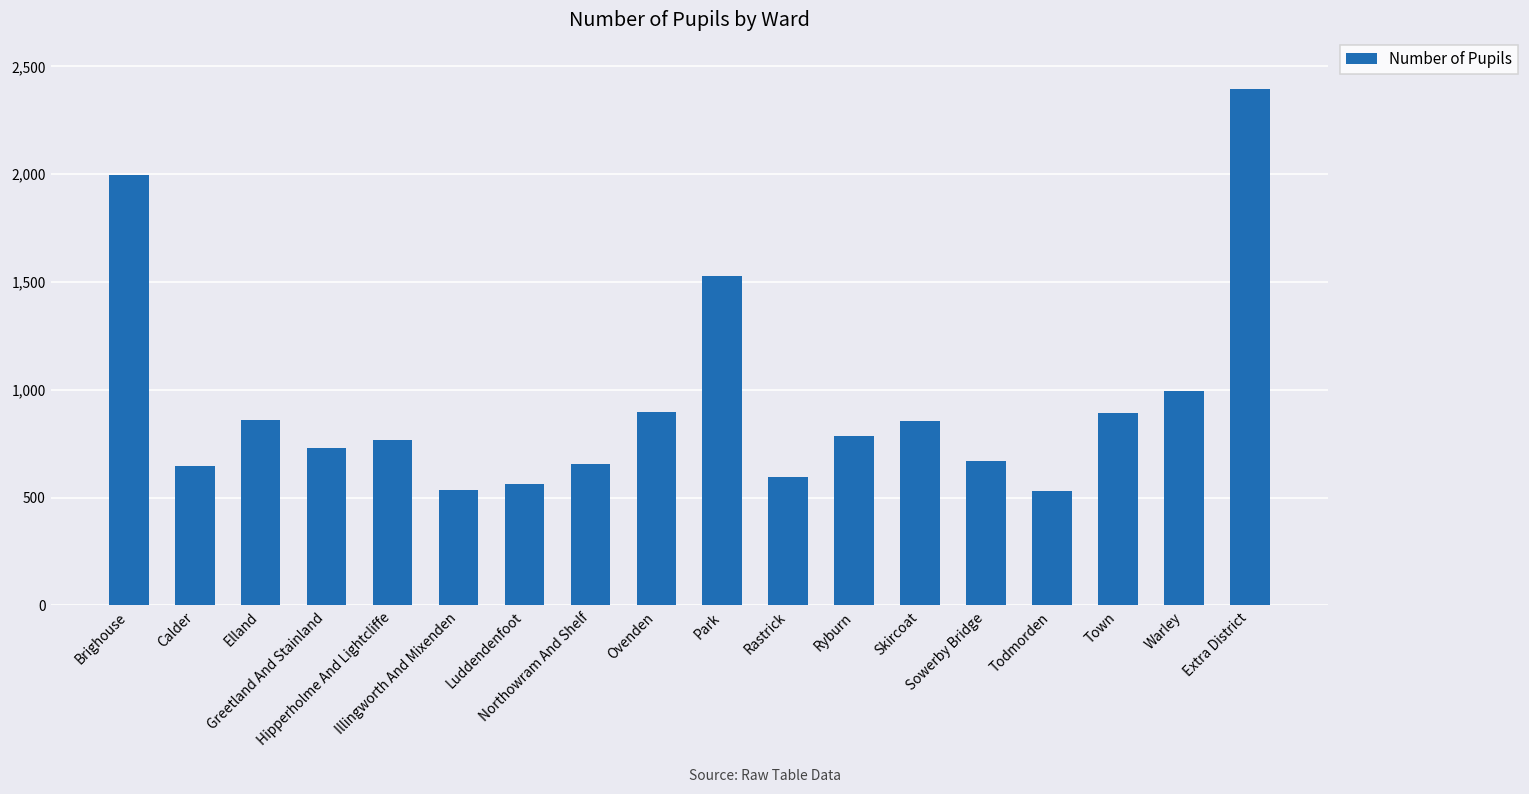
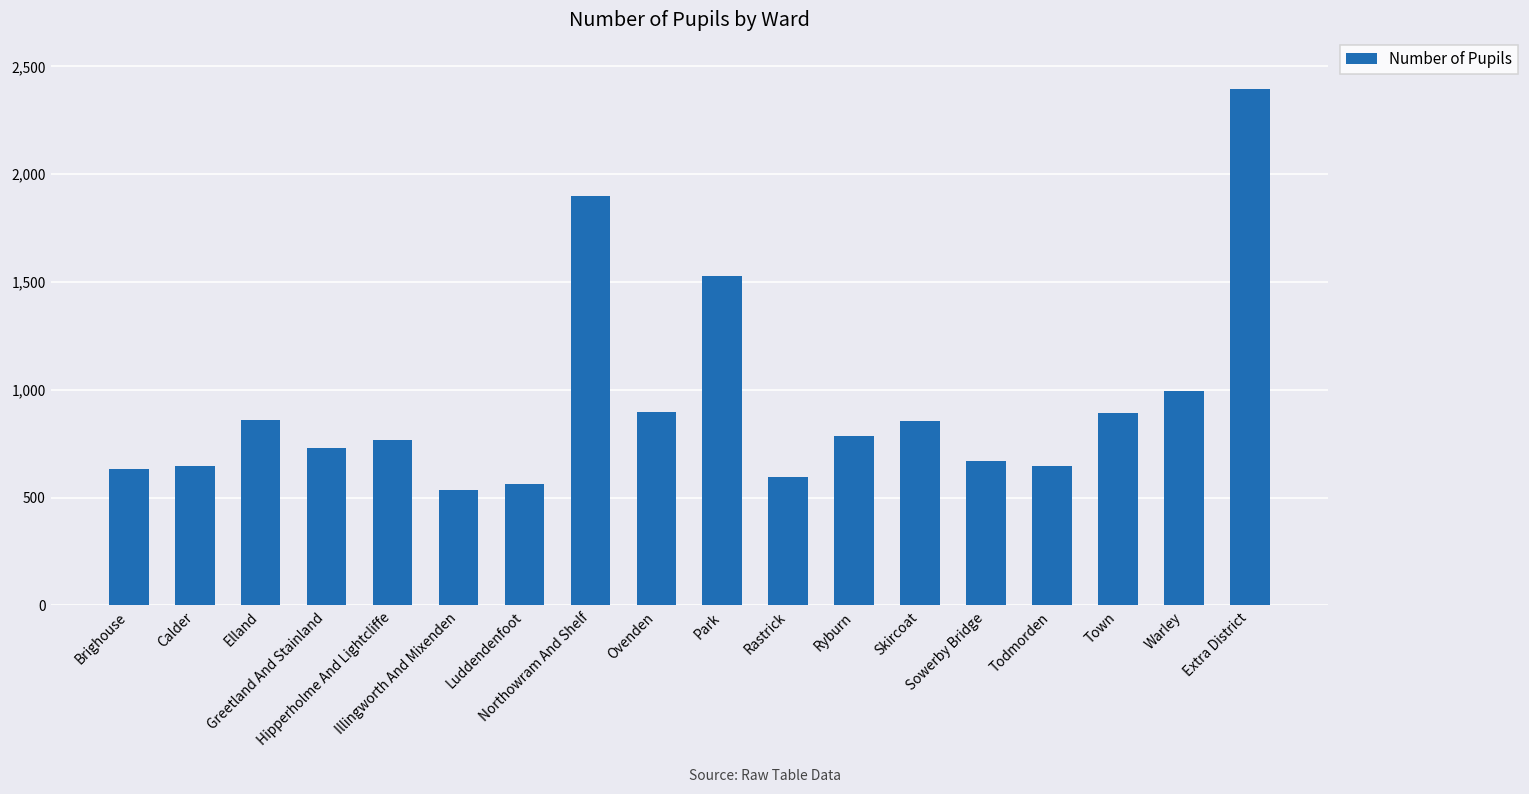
Brighouse: 2,000 -> 630
Northowram And Shelf: 660 -> 1,900
Todmorden: 530 -> 650
